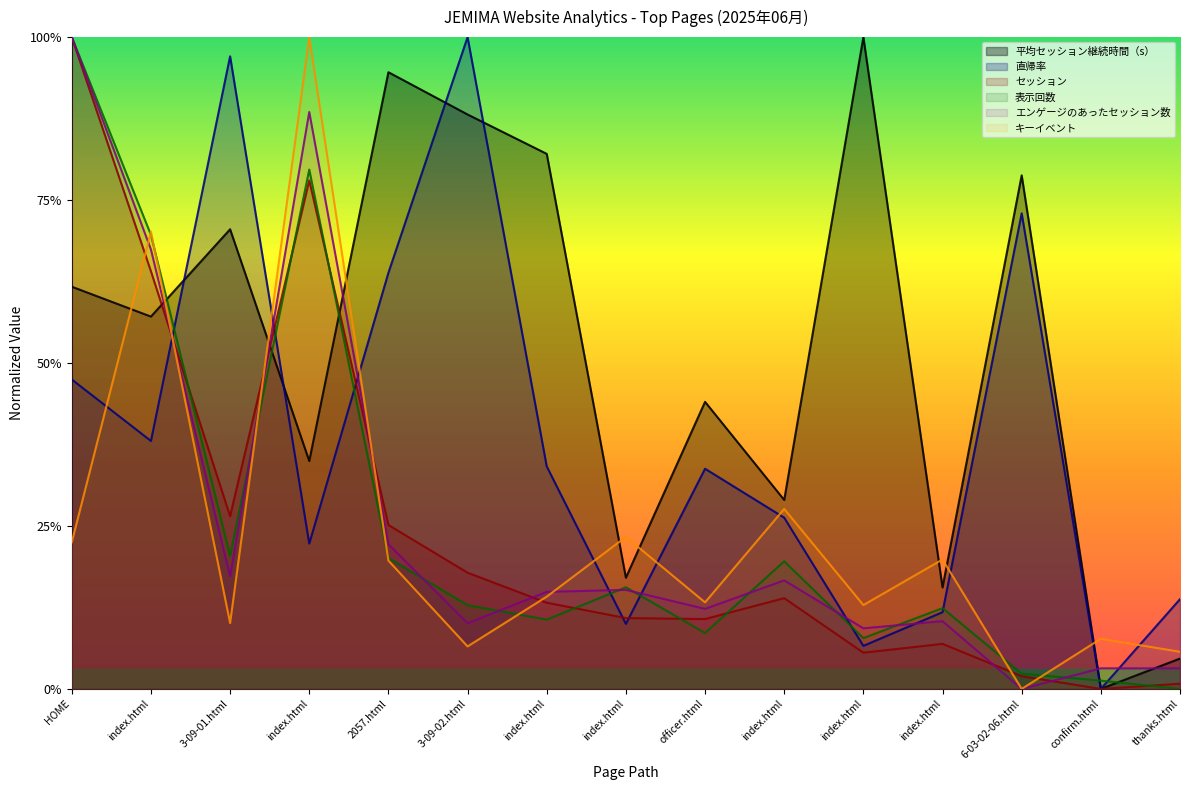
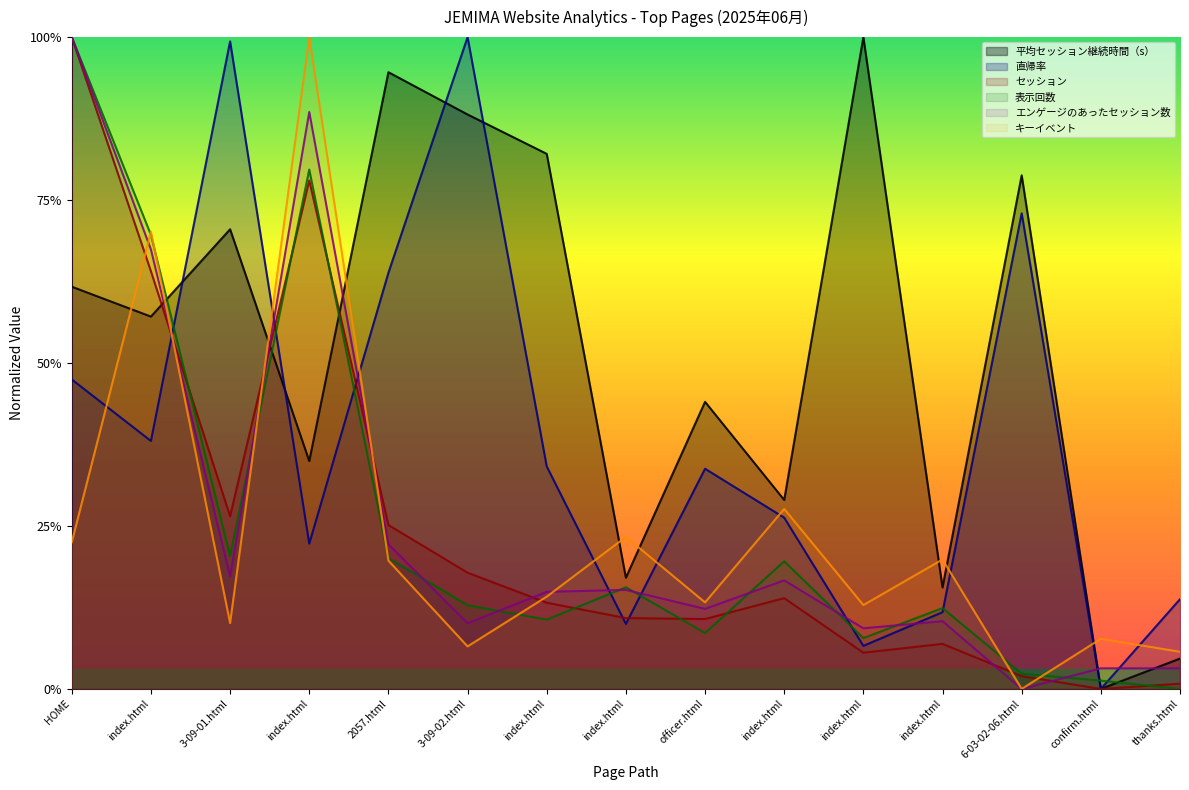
直帰率, 3-09-01.html: 97% -> 99%
